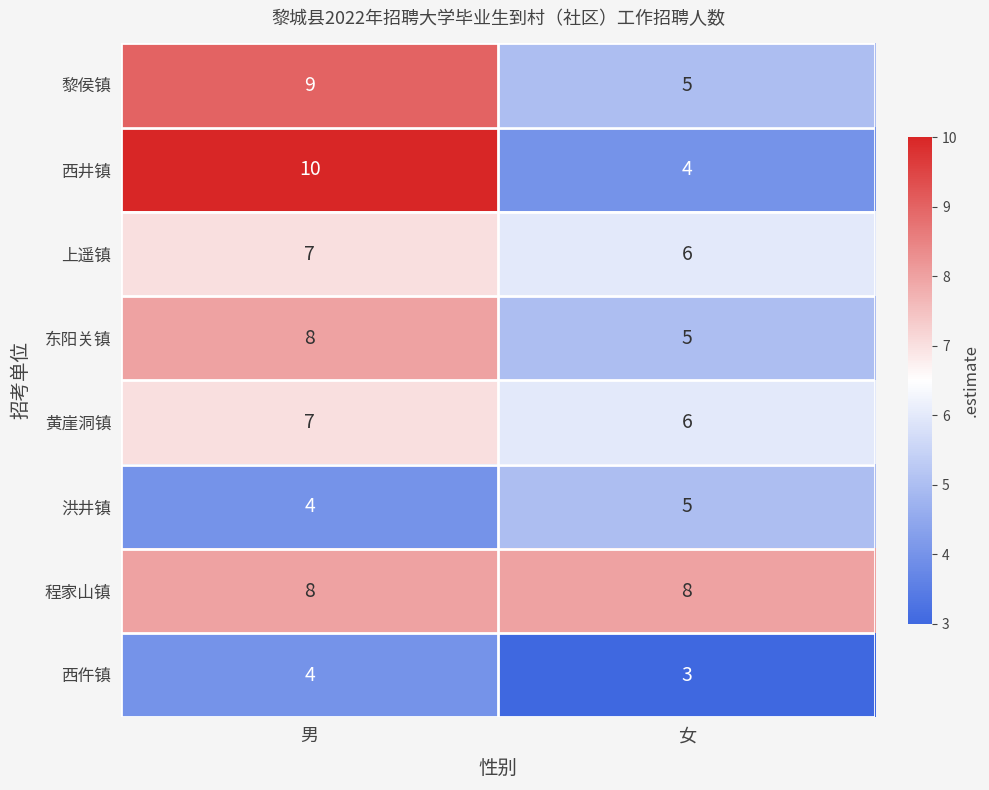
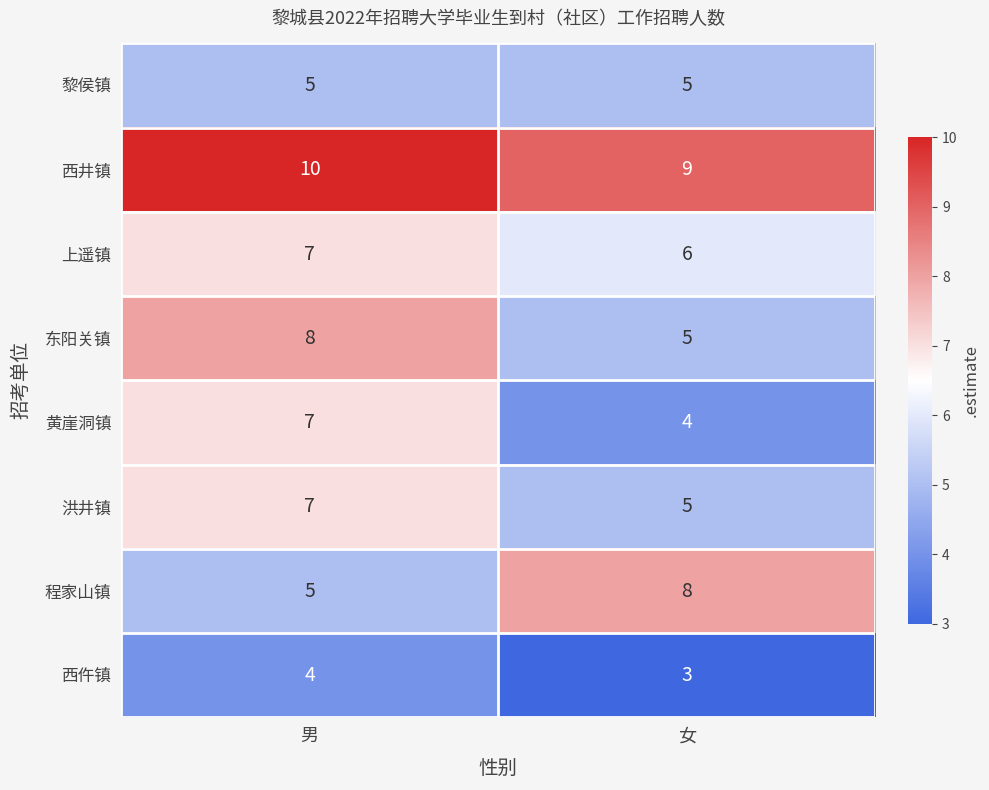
黎侯镇, 男: 9 -> 5
西井镇, 女: 4 -> 9
黄崖洞镇, 女: 6 -> 4
洪井镇, 男: 4 -> 7
程家山镇, 男: 8 -> 5
